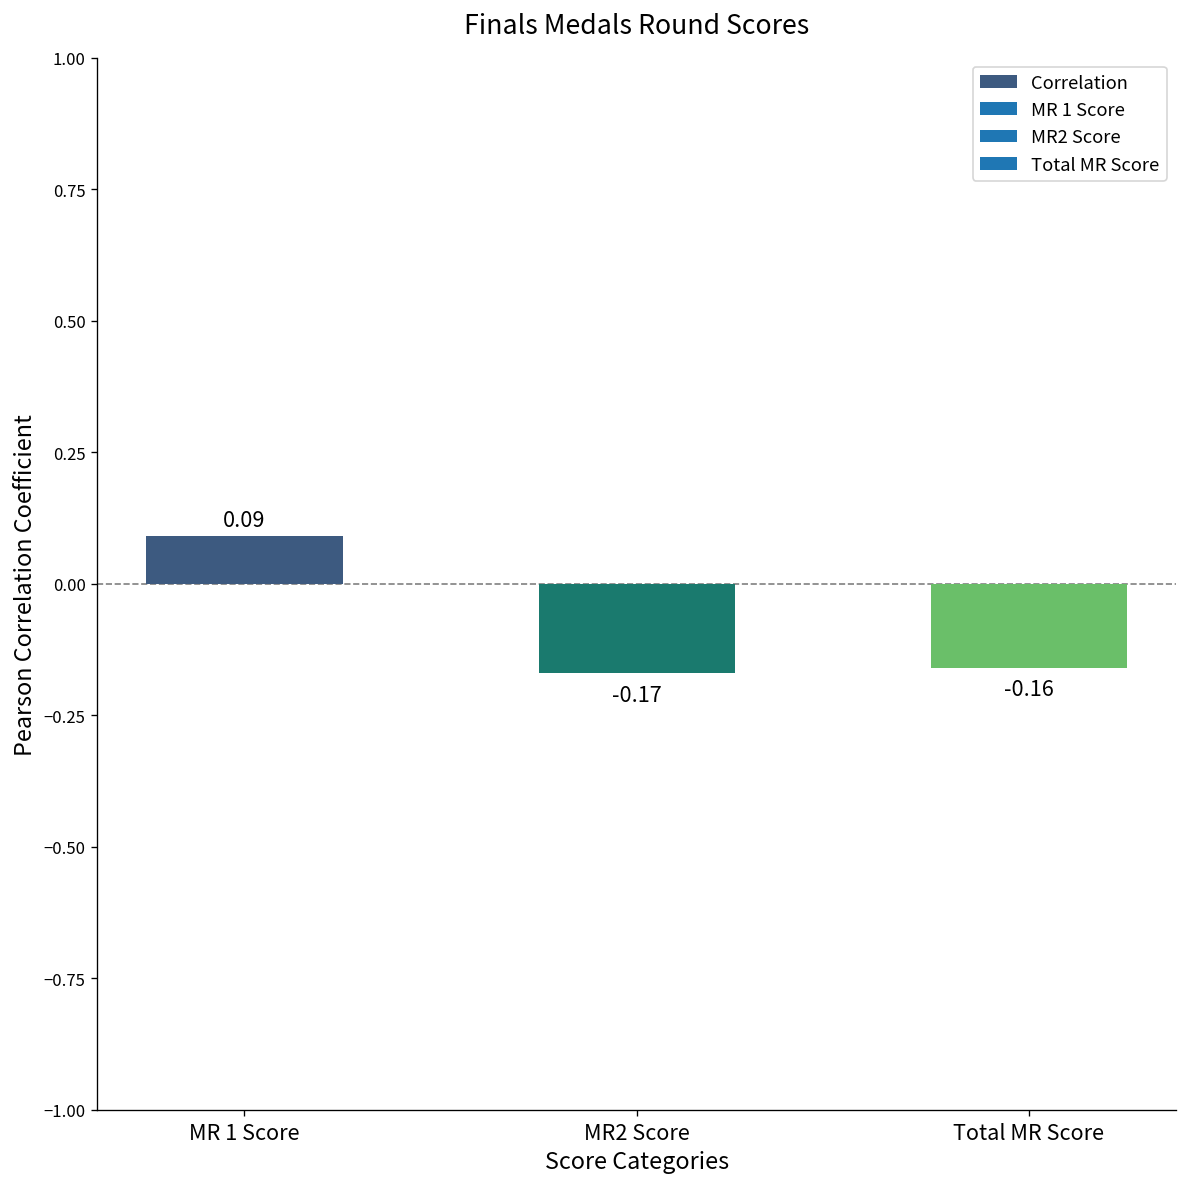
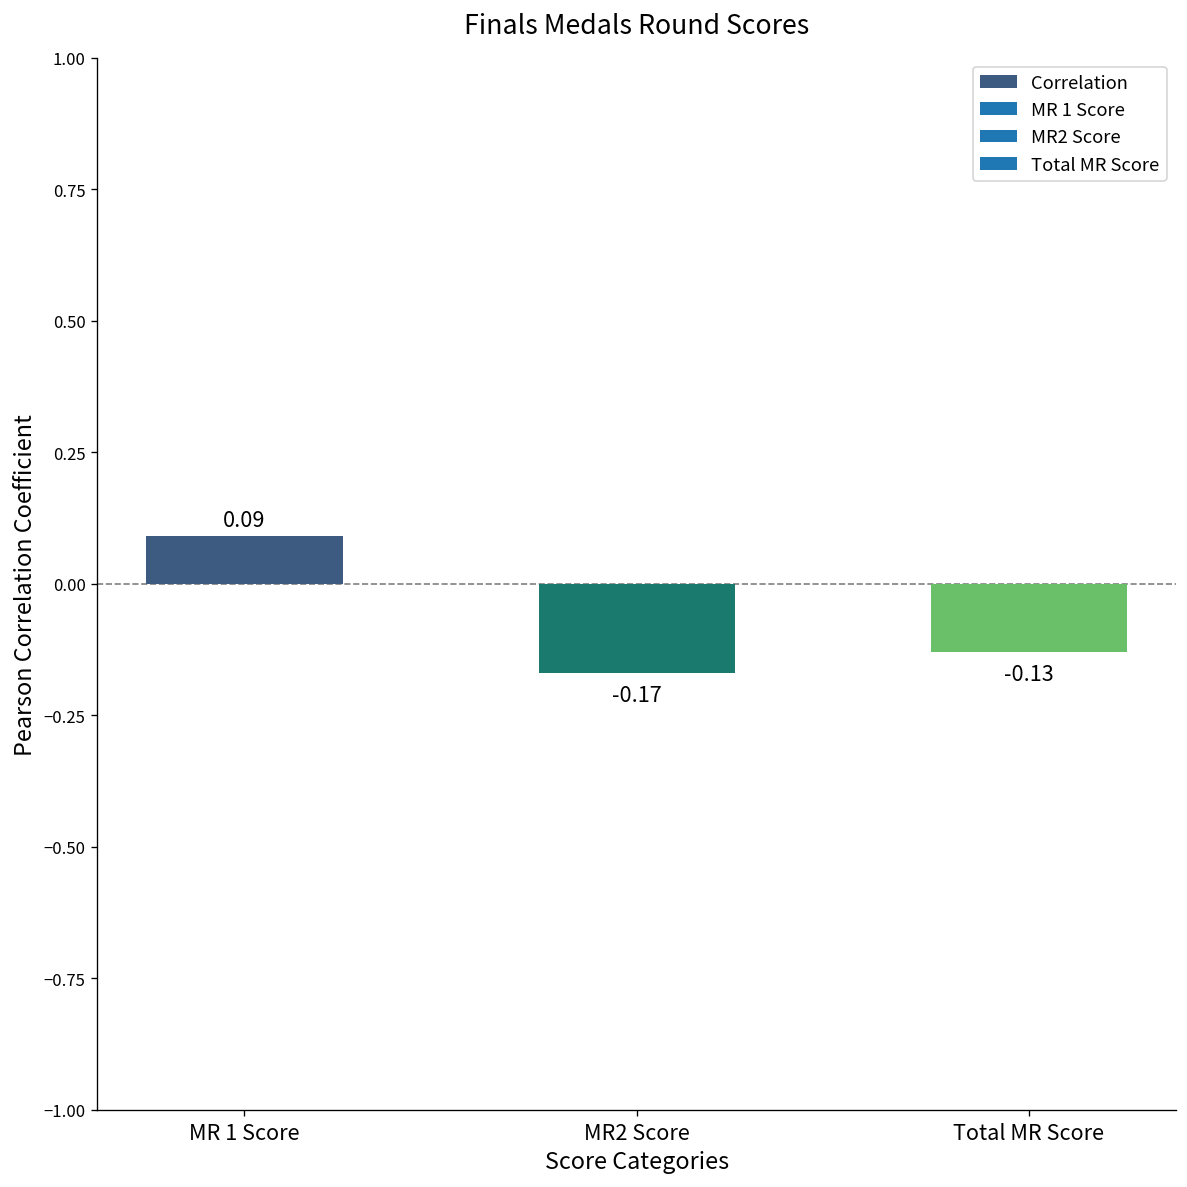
Total MR Score: -0.16 -> -0.13
